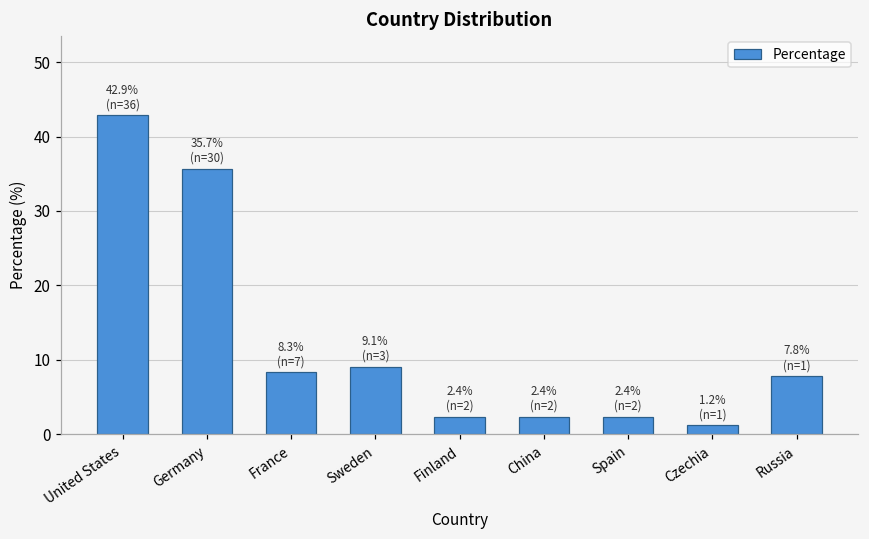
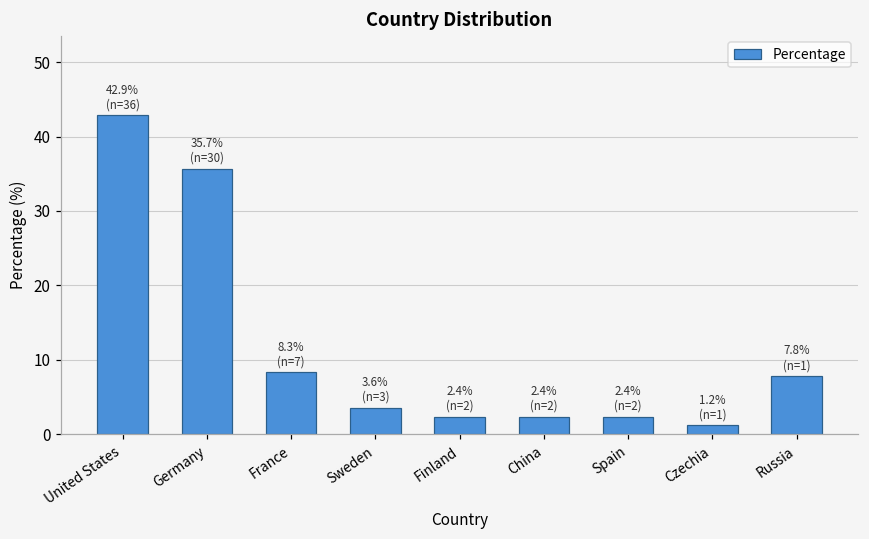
Sweden: 9.1% -> 3.6%
